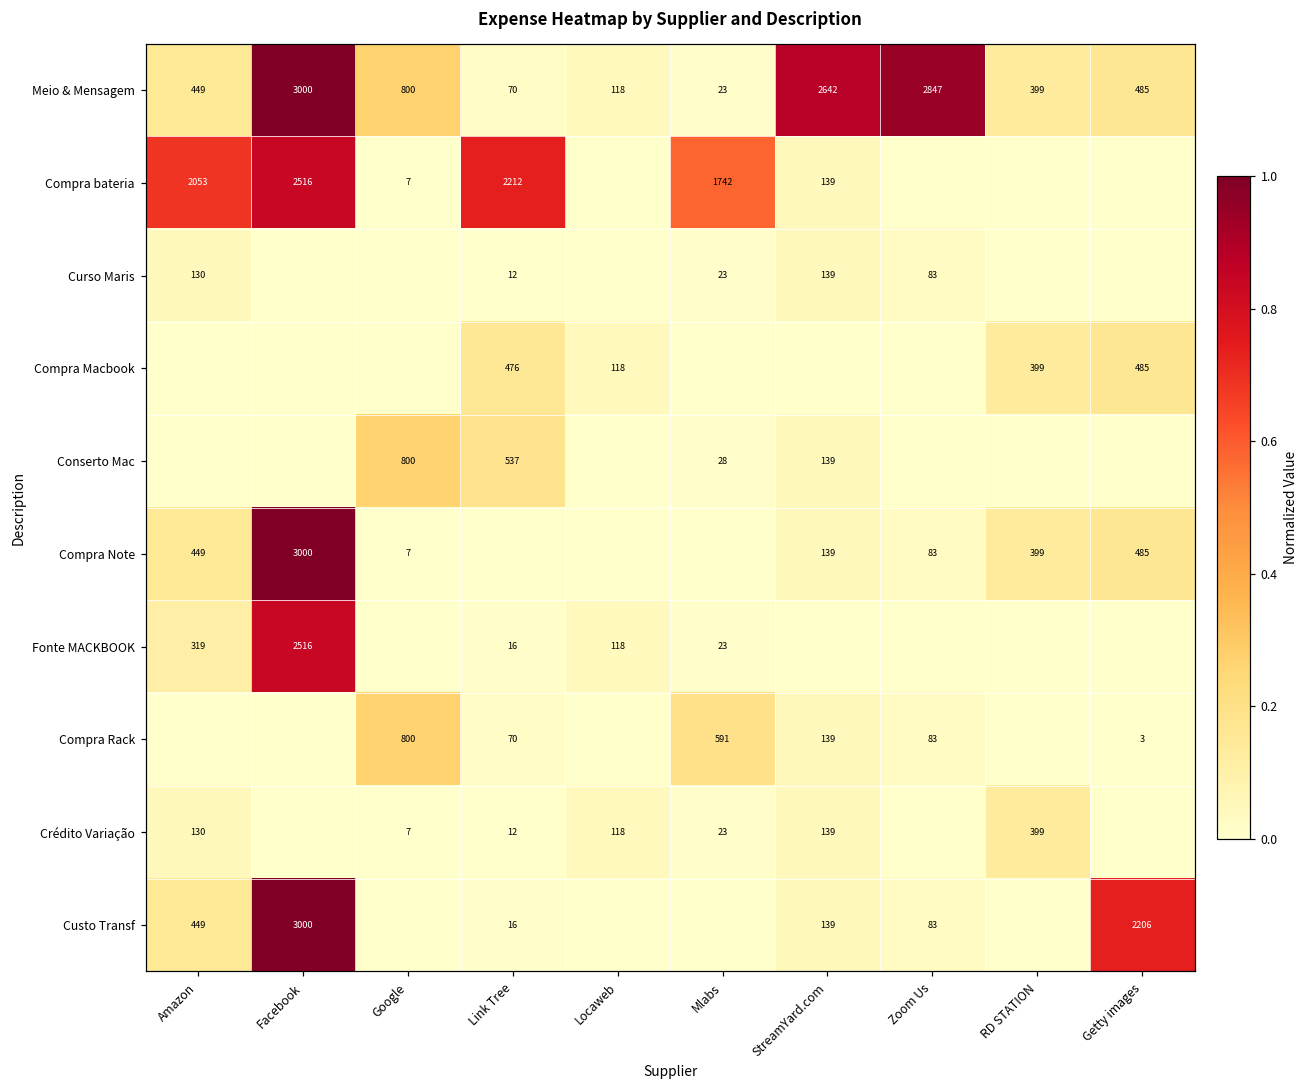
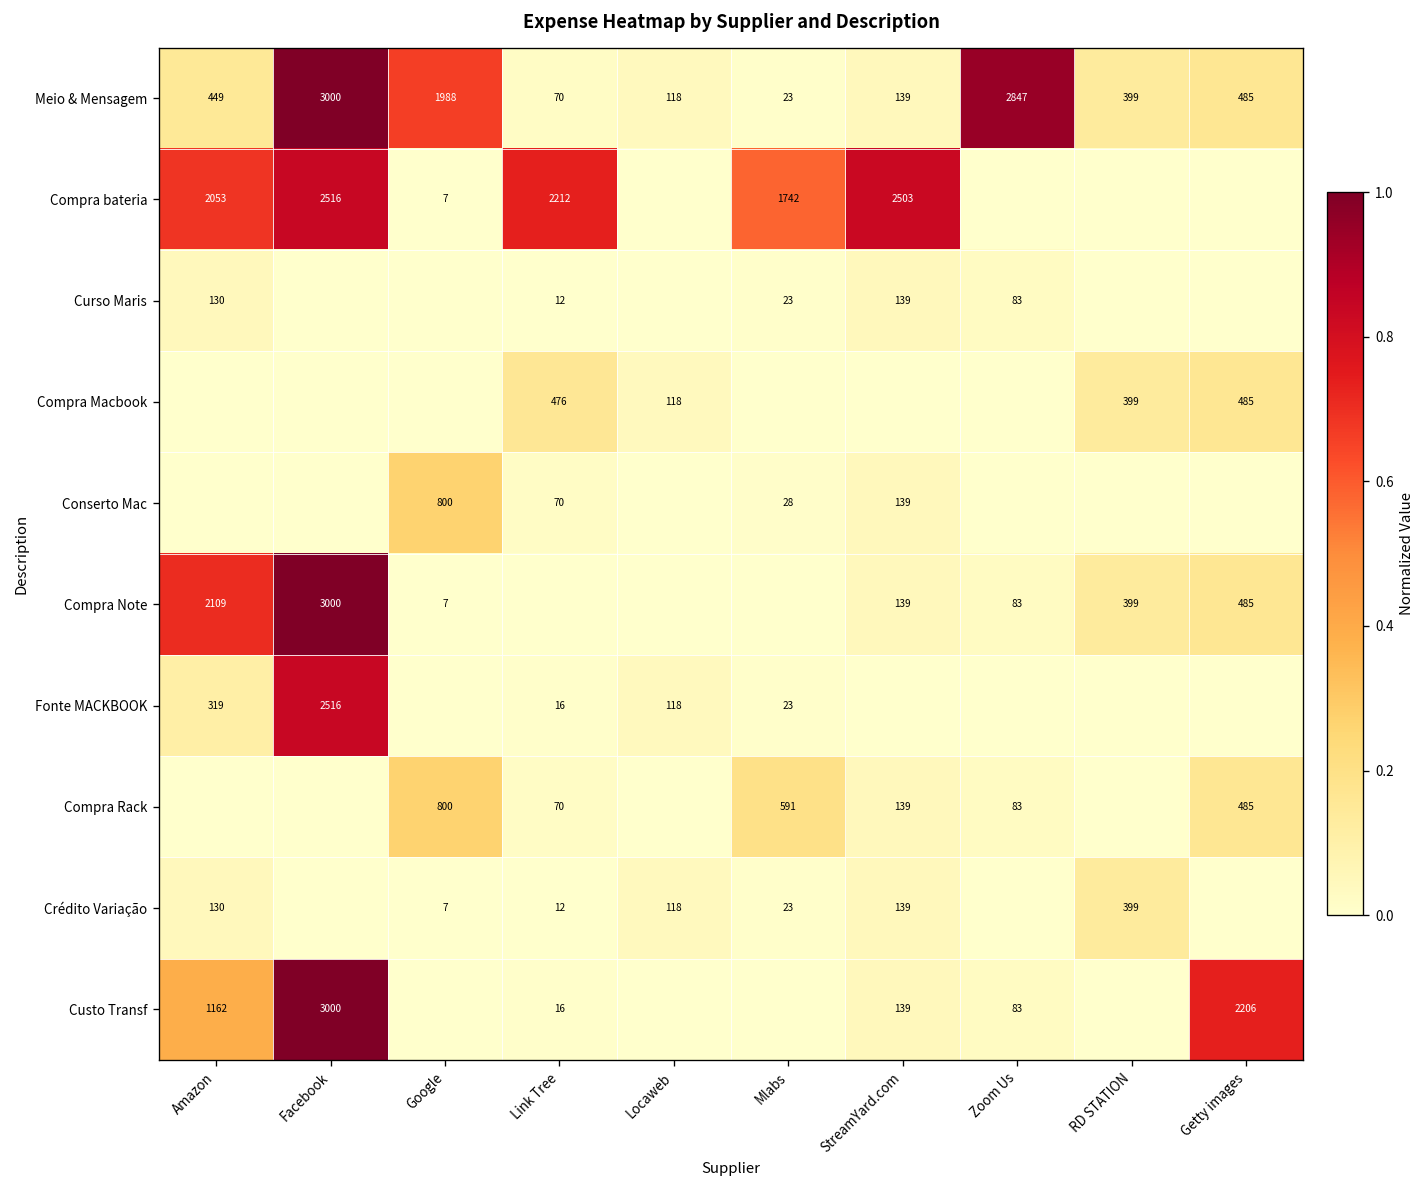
Meio & Mensagem, Google: 800 -> 1988
Meio & Mensagem, StreamYard.com: 2642 -> 139
Compra bateria, StreamYard.com: 139 -> 2503
Conserto Mac, Link Tree: 537 -> 70
Compra Note, Amazon: 449 -> 2109
Compra Rack, Getty images: 3 -> 485
Custo Transf, Amazon: 449 -> 1162
